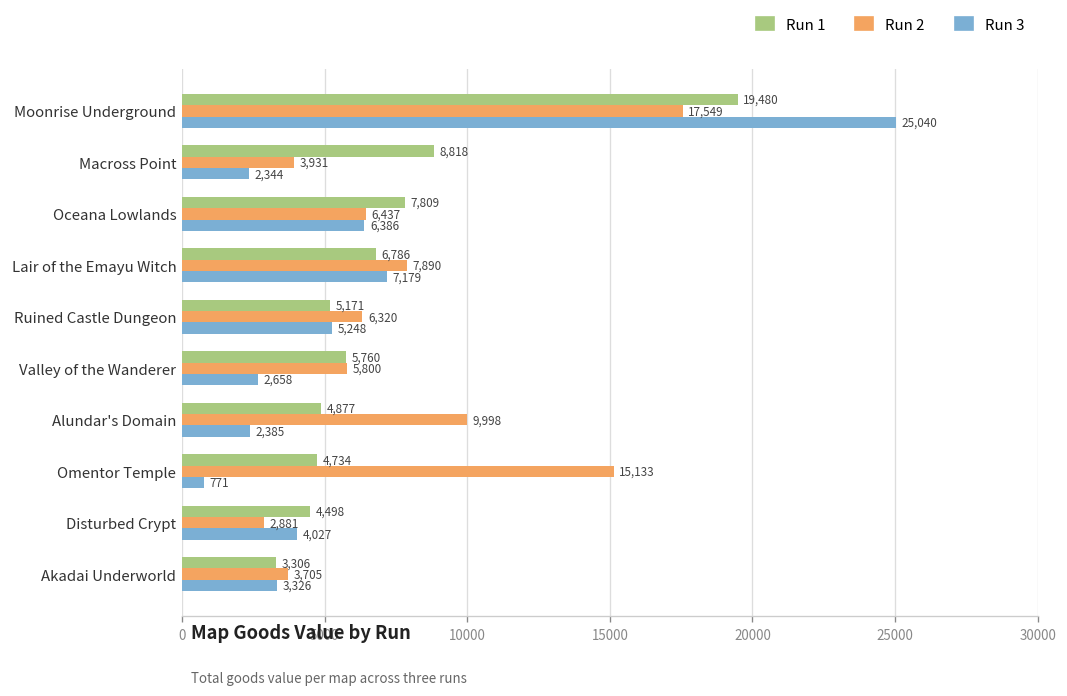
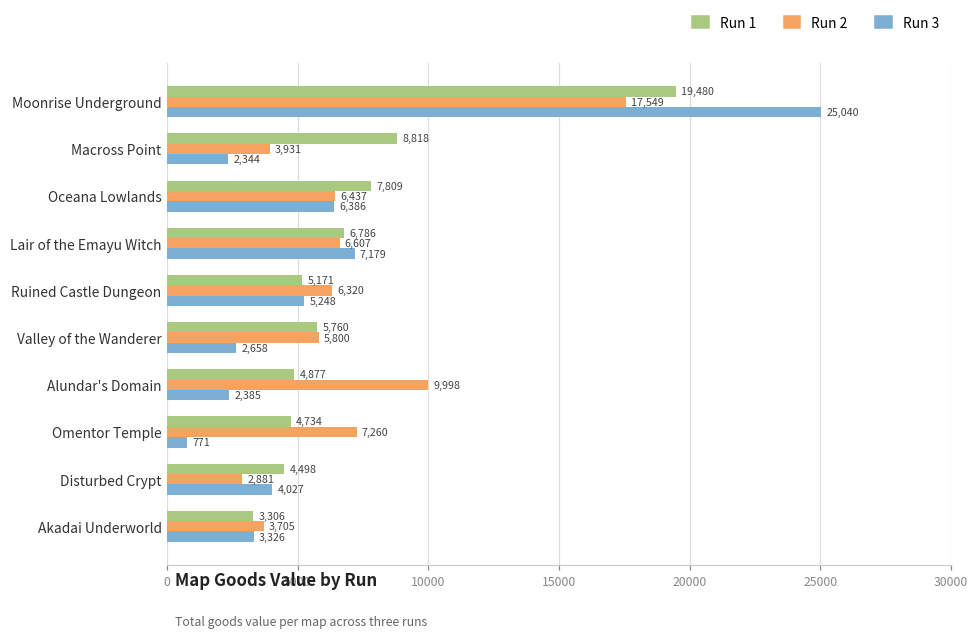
Run 2, Lair of the Emayu Witch: 7,890 -> 6,607
Run 2, Omentor Temple: 15,133 -> 7,260
